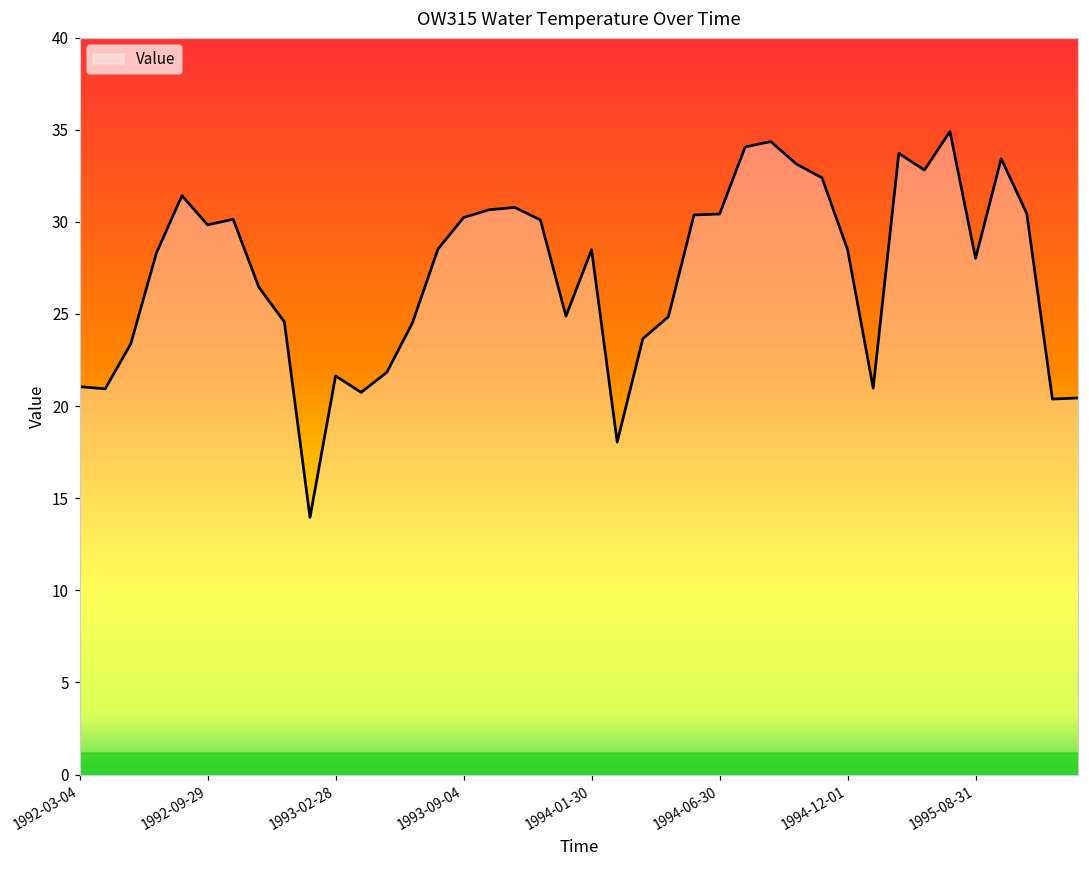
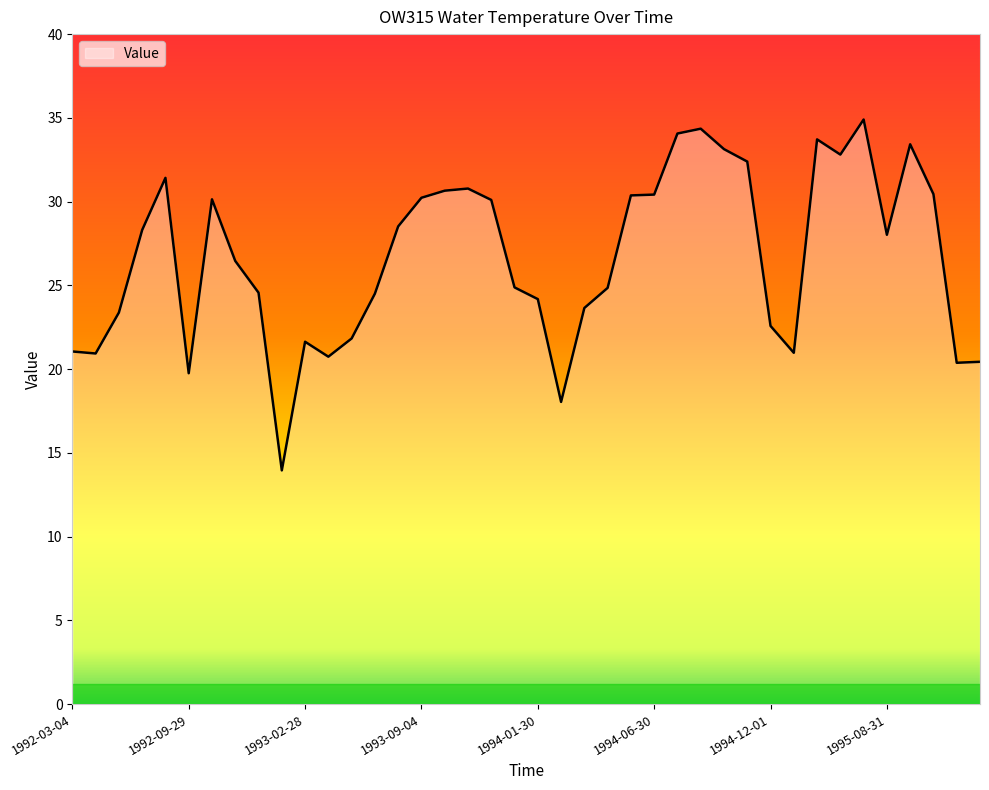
1992-09-29: 29.8 -> 19.8
1994-01-30: 28.5 -> 24.2
1994-12-01: 28.5 -> 22.6
